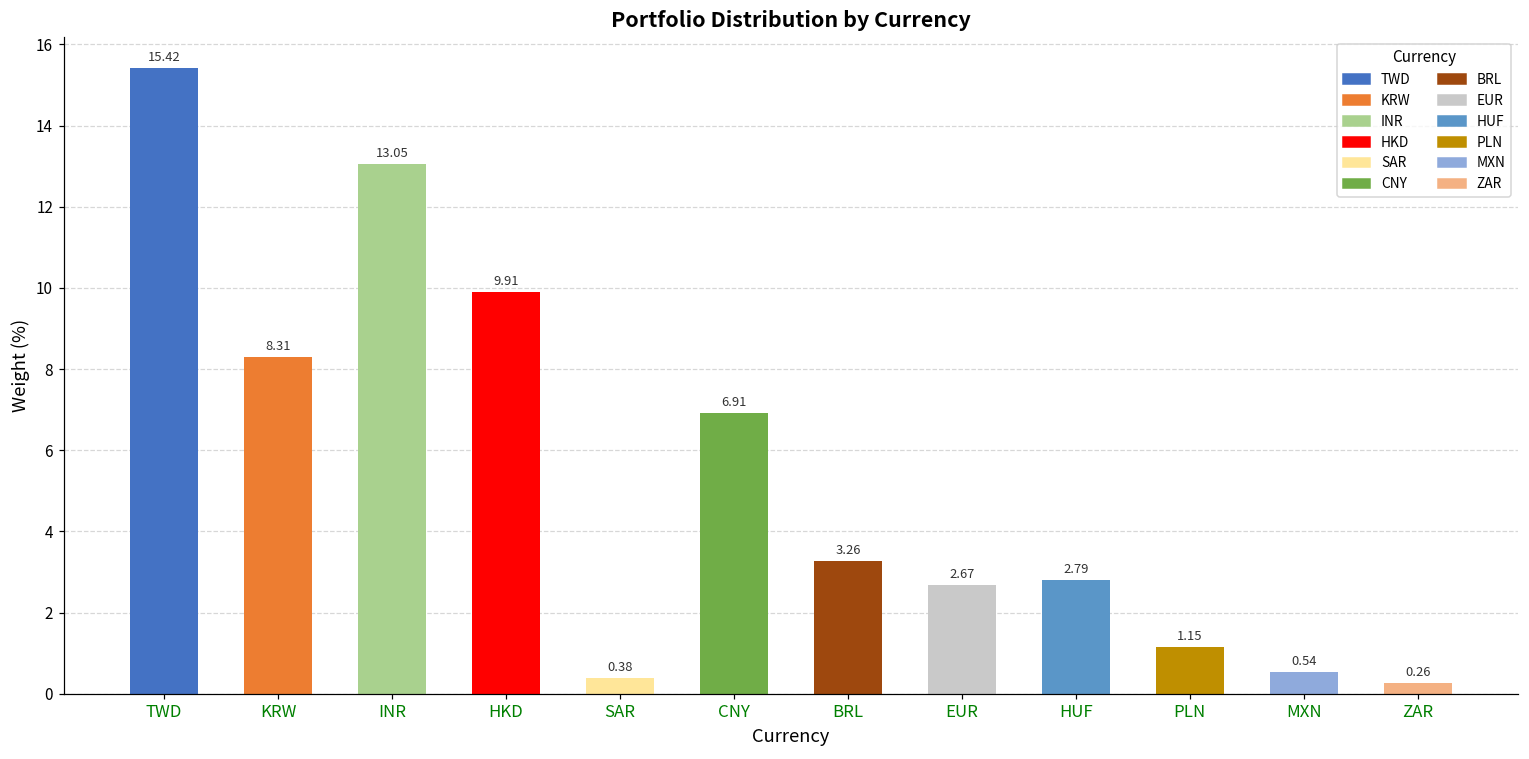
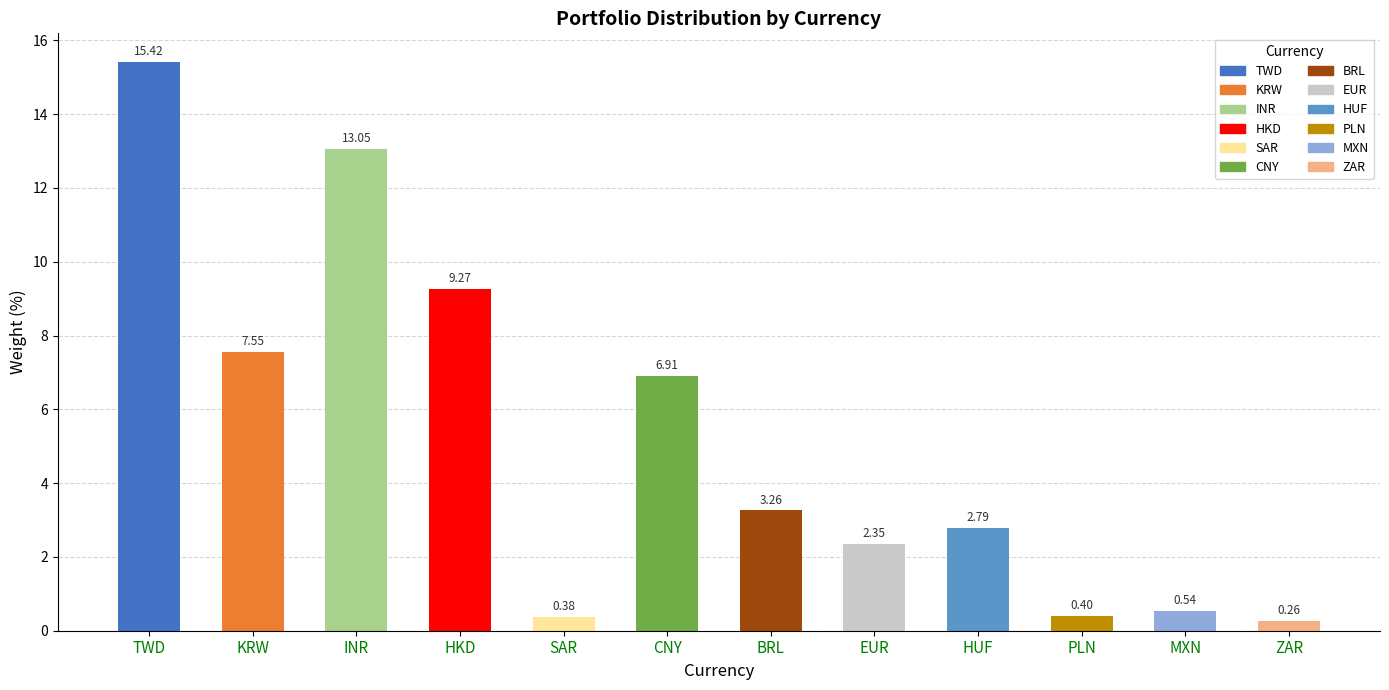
KRW: 8.31 -> 7.55
HKD: 9.91 -> 9.27
EUR: 2.67 -> 2.35
PLN: 1.15 -> 0.40
